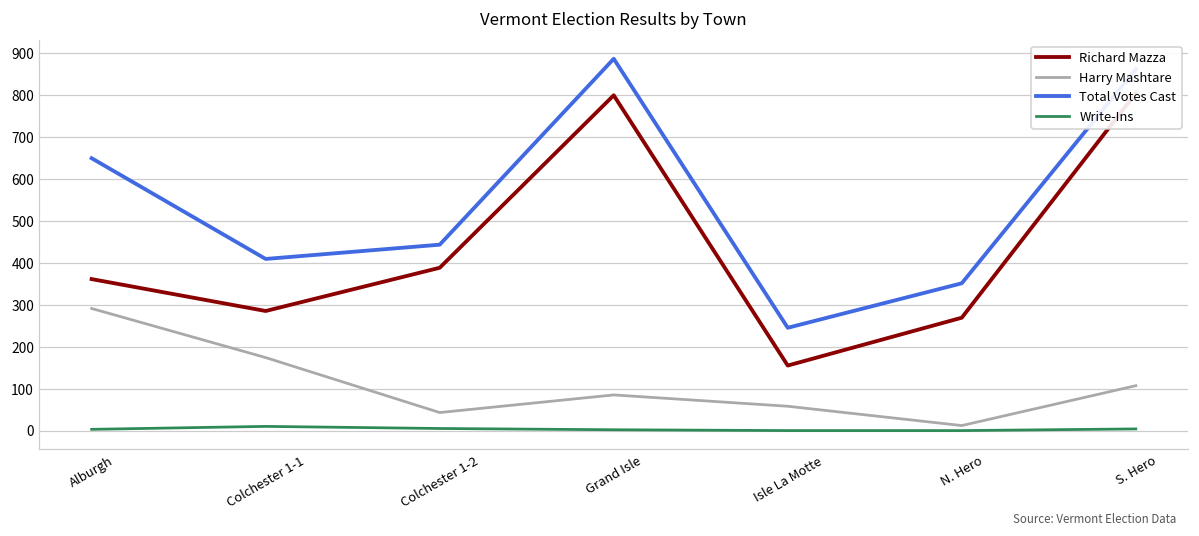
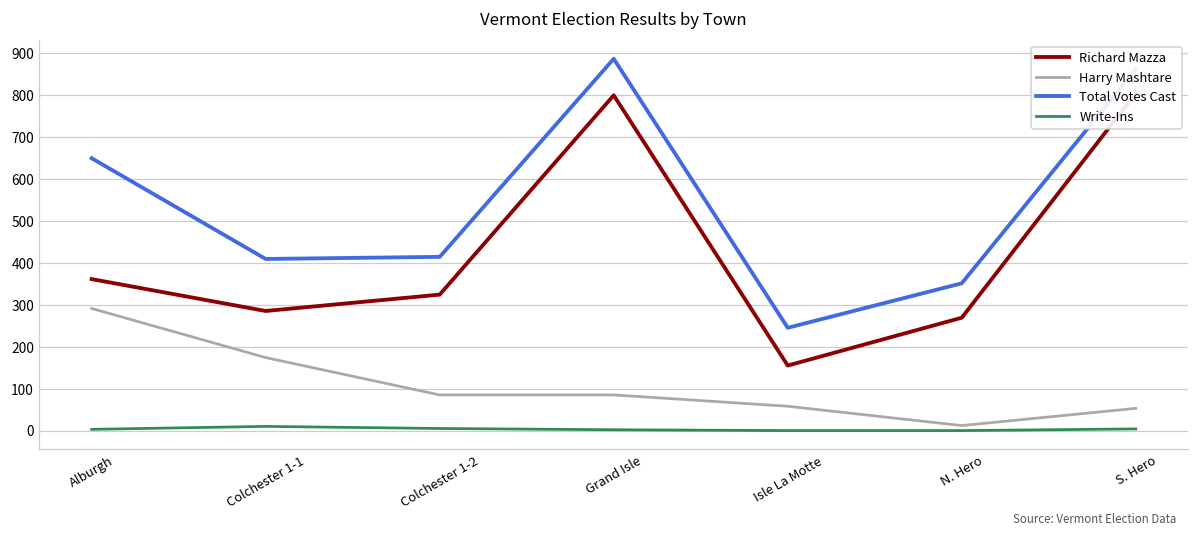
Richard Mazza, Colchester 1-2: 390 -> 320
Harry Mashtare, Colchester 1-2: 40 -> 90
Total Votes Cast, Colchester 1-2: 440 -> 410
Harry Mashtare, S. Hero: 110 -> 50
